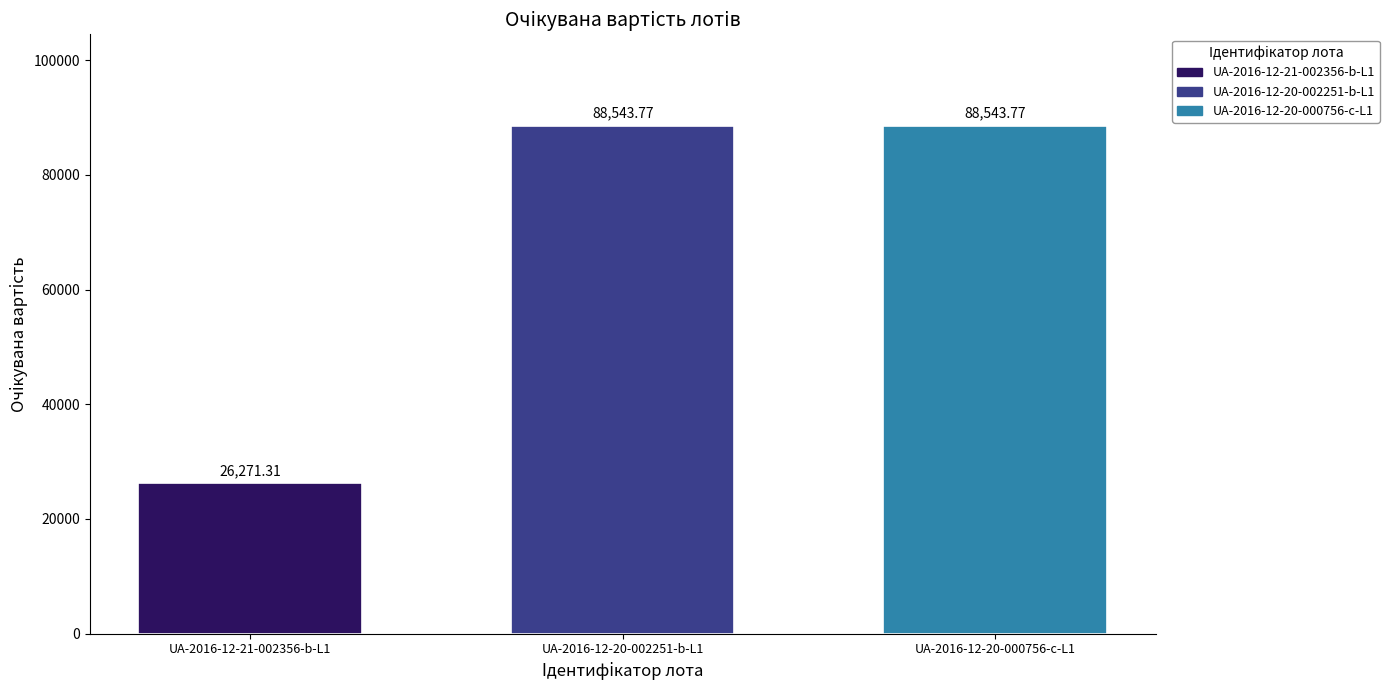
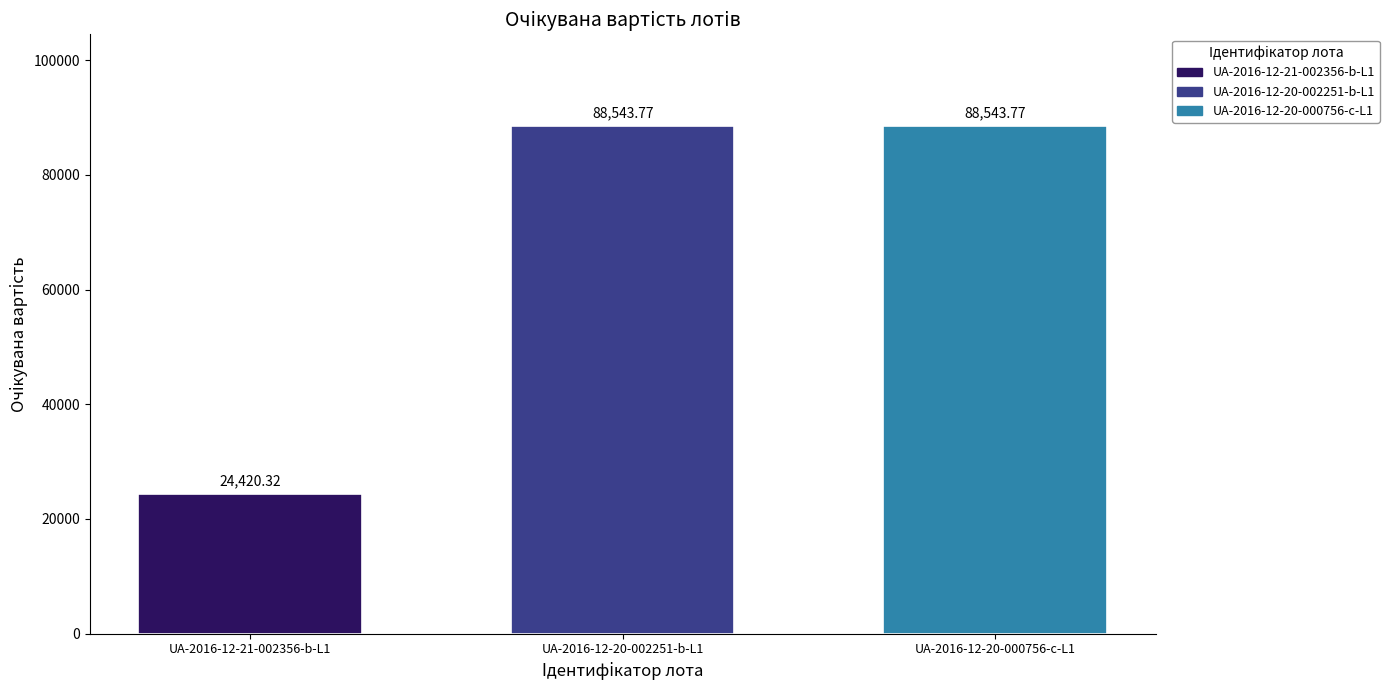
UA-2016-12-21-002356-b-L1: 26,271.31 -> 24,420.32
